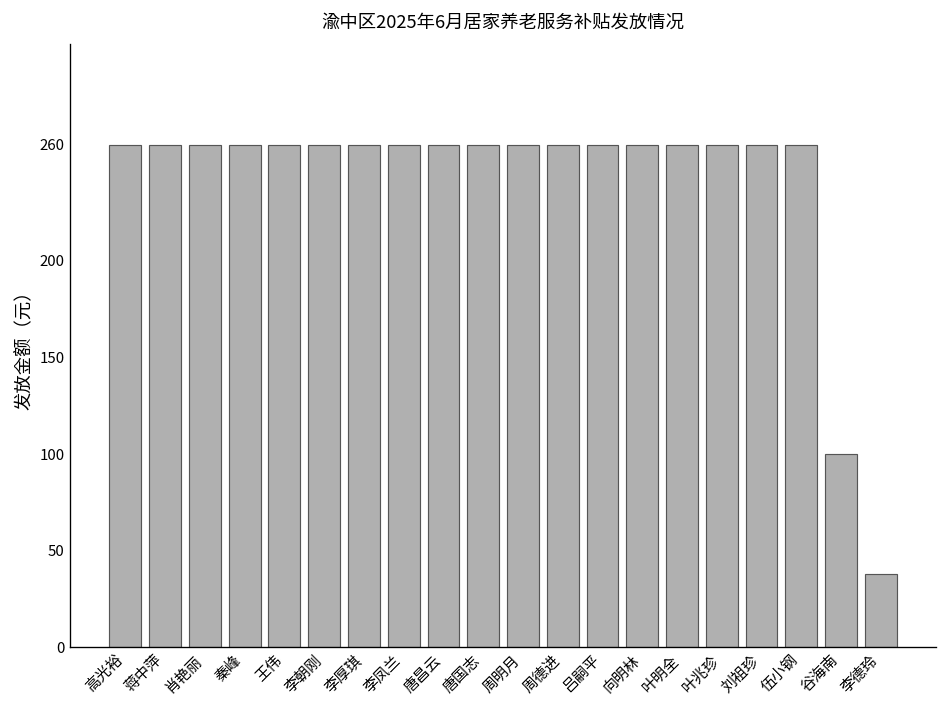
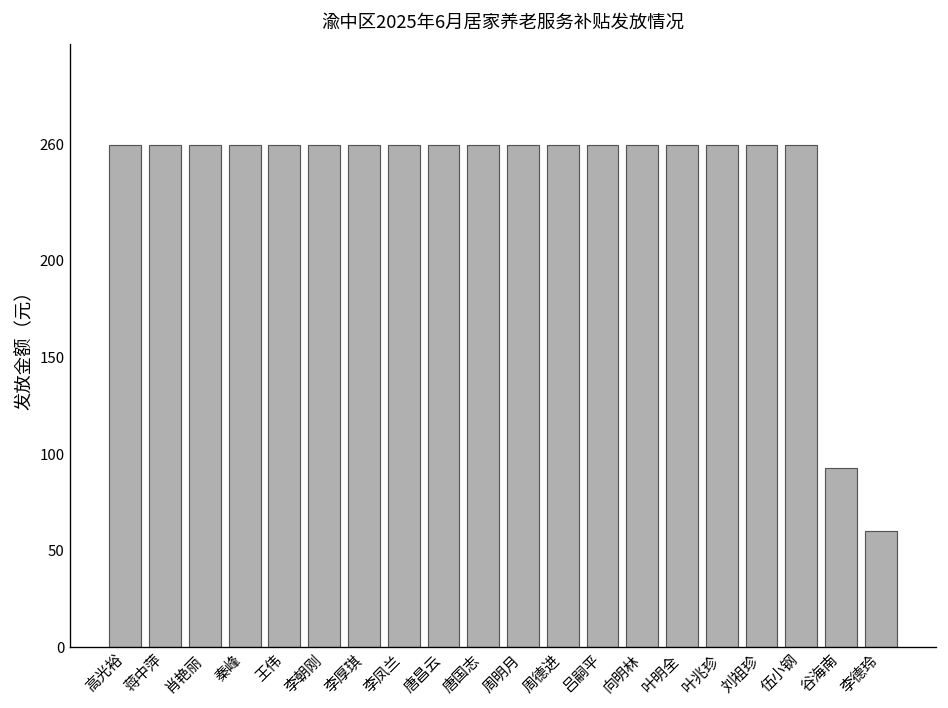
谷海南: 100 -> 93
李德玲: 38 -> 60
